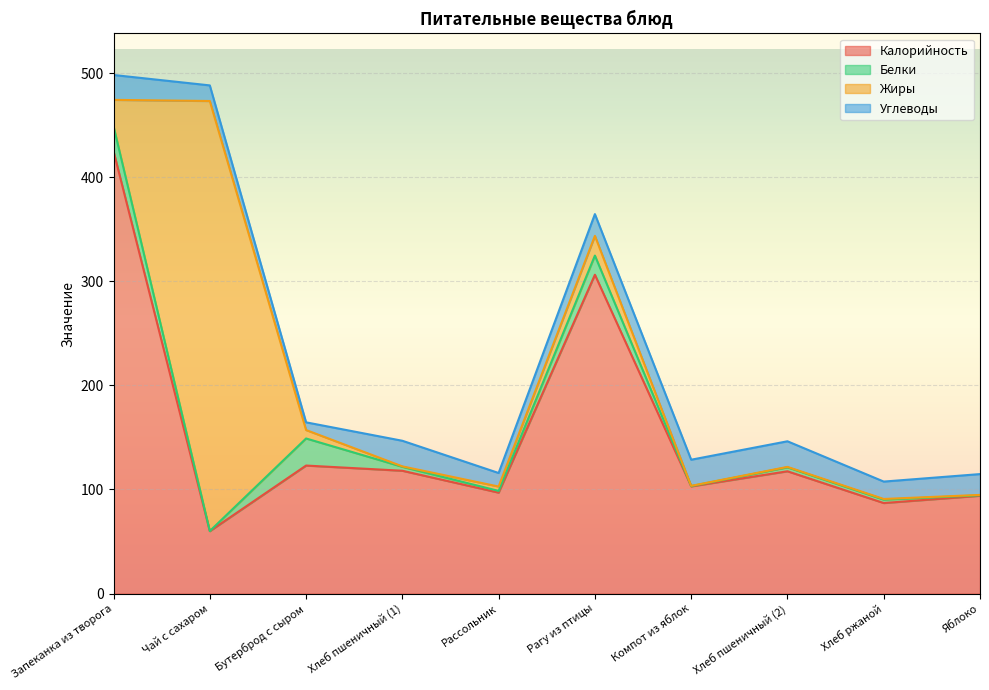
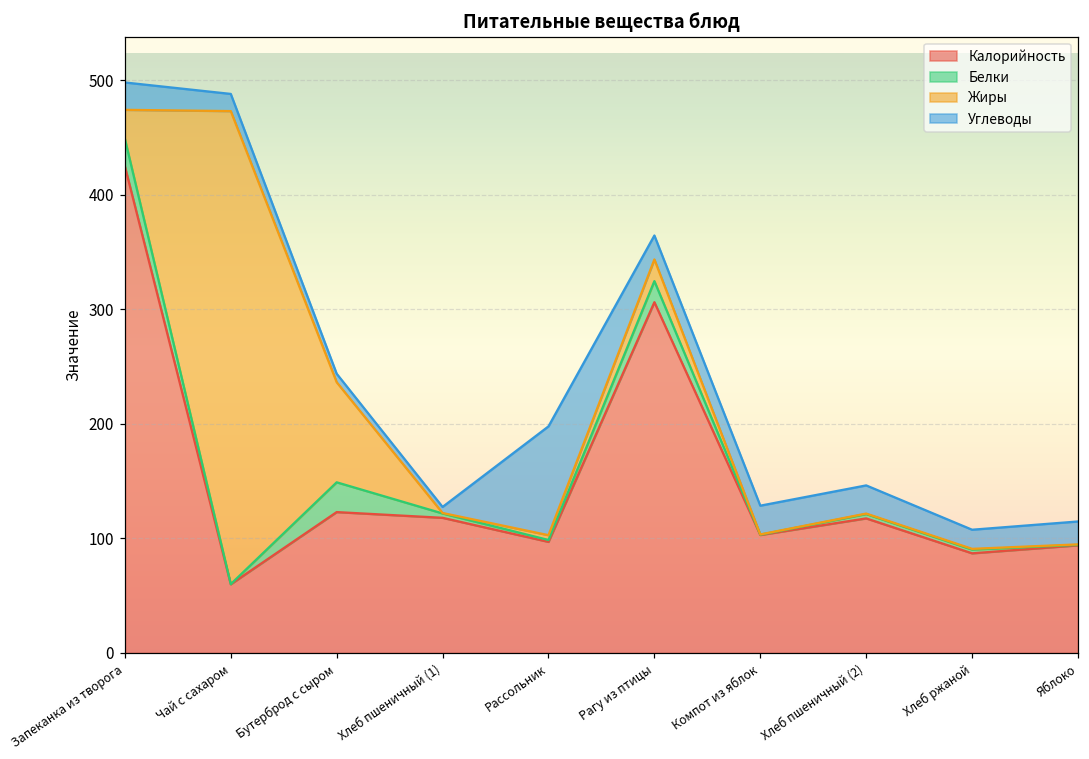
Жиры, Бутерброд с сыром: 8 -> 87
Углеводы, Хлеб пшеничный (1): 25 -> 5
Углеводы, Рассольник: 13 -> 95
